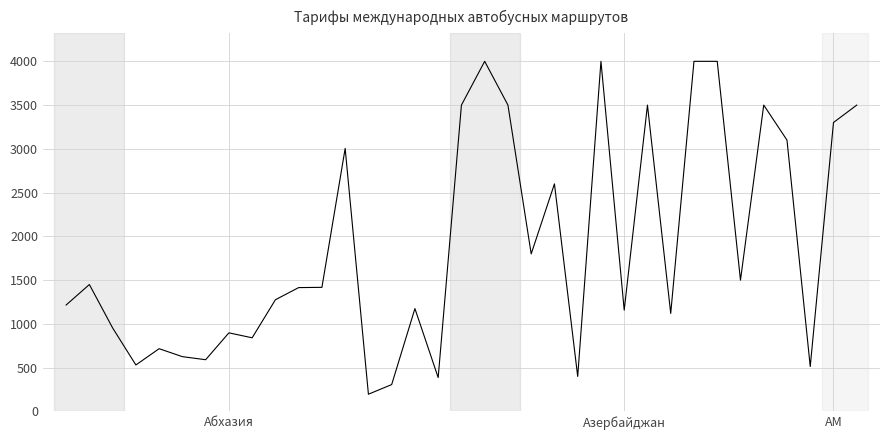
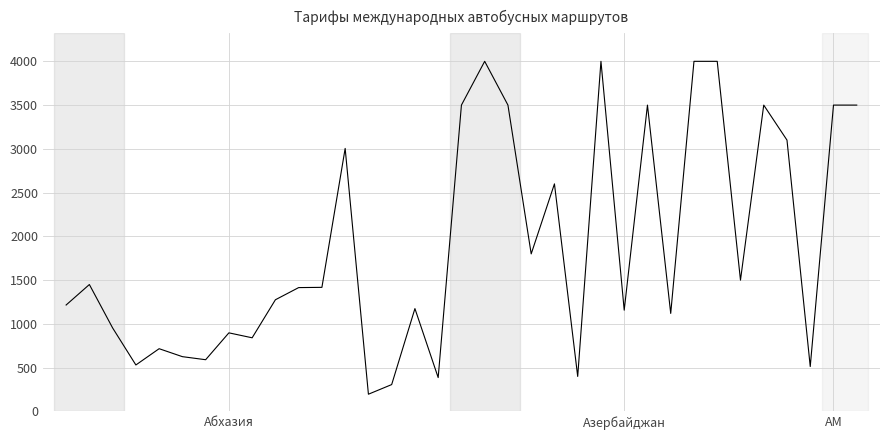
AM: 3300 -> 3500
